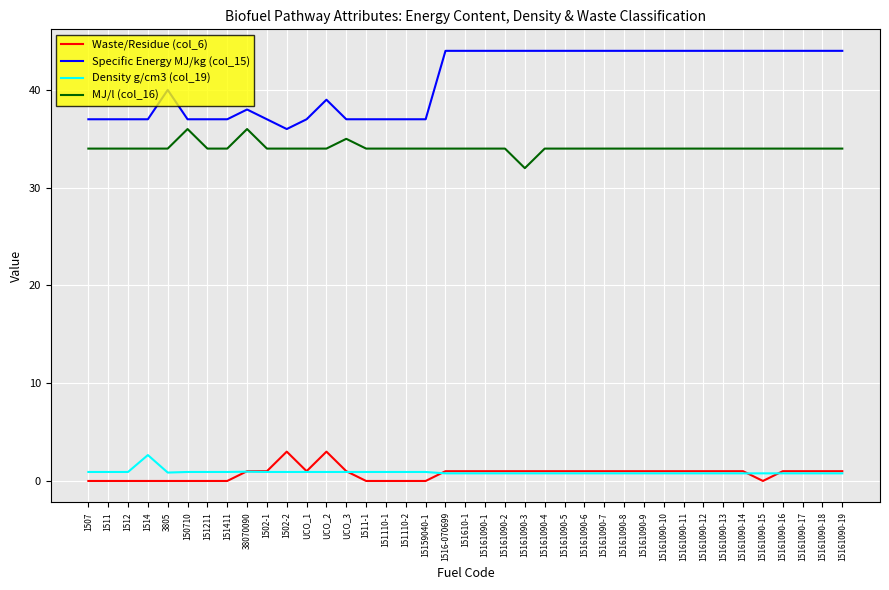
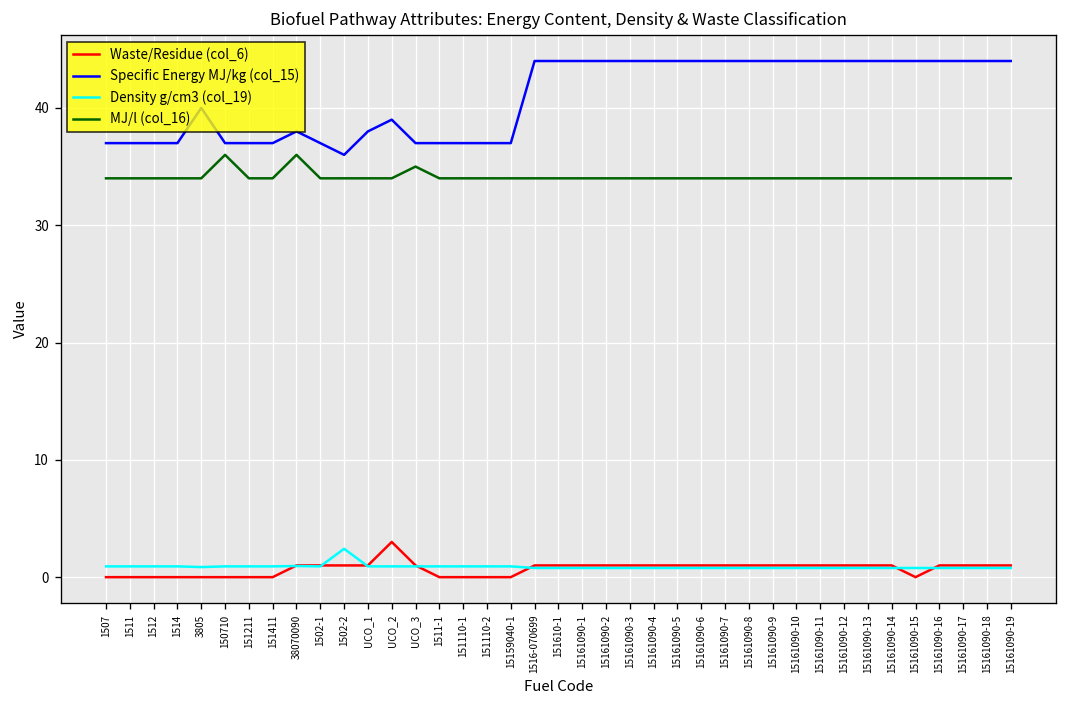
Density g/cm3 (col_19), 1514: 3 -> 1
Waste/Residue (col_6), 1502-2: 3 -> 1
Density g/cm3 (col_19), 1502-2: 1 -> 2
Specific Energy MJ/kg (col_15), UCO_1: 37 -> 38
MJ/l (col_16), 15161090-3: 32 -> 34
